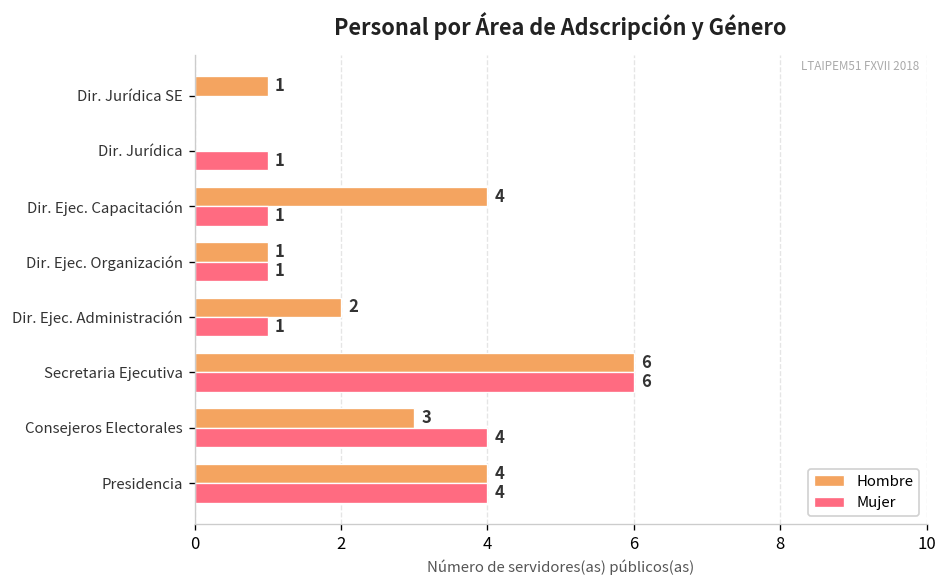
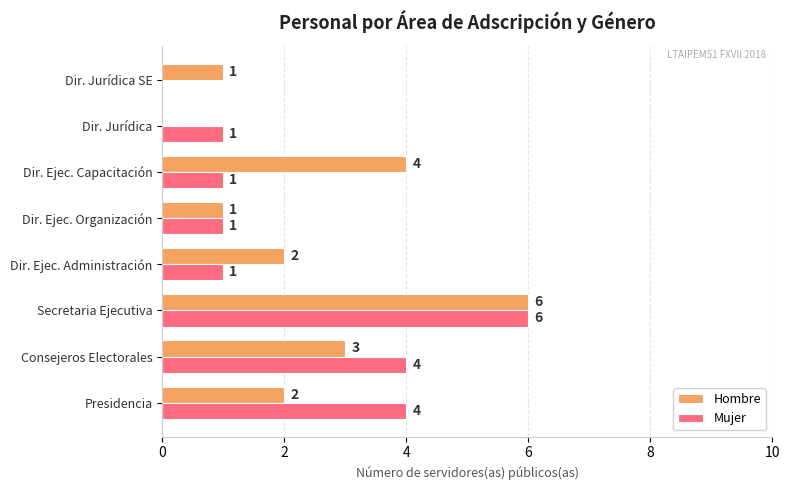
Hombre, Presidencia: 4 -> 2
